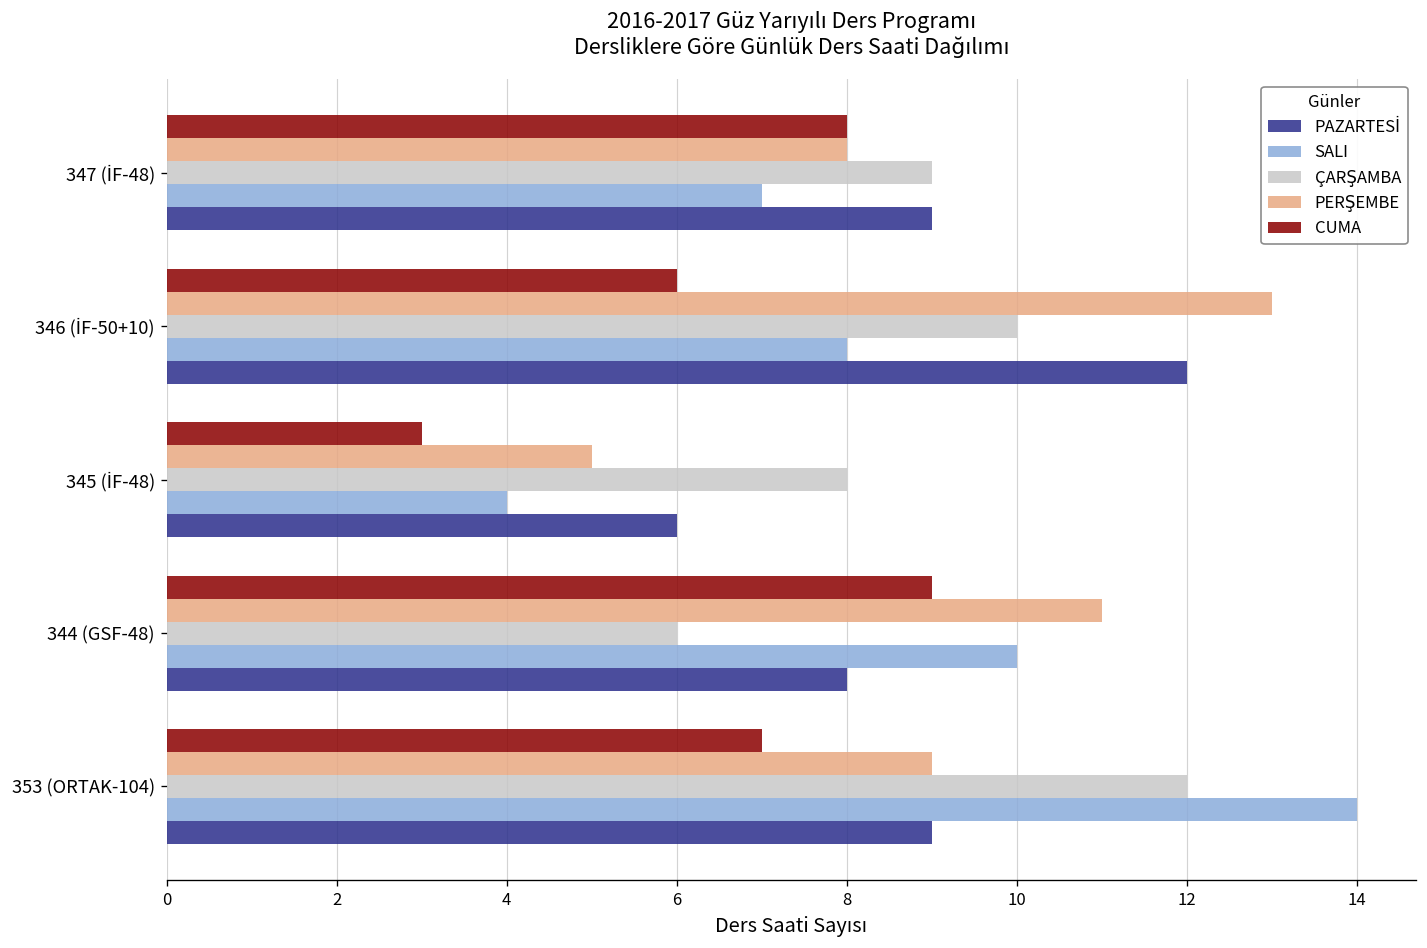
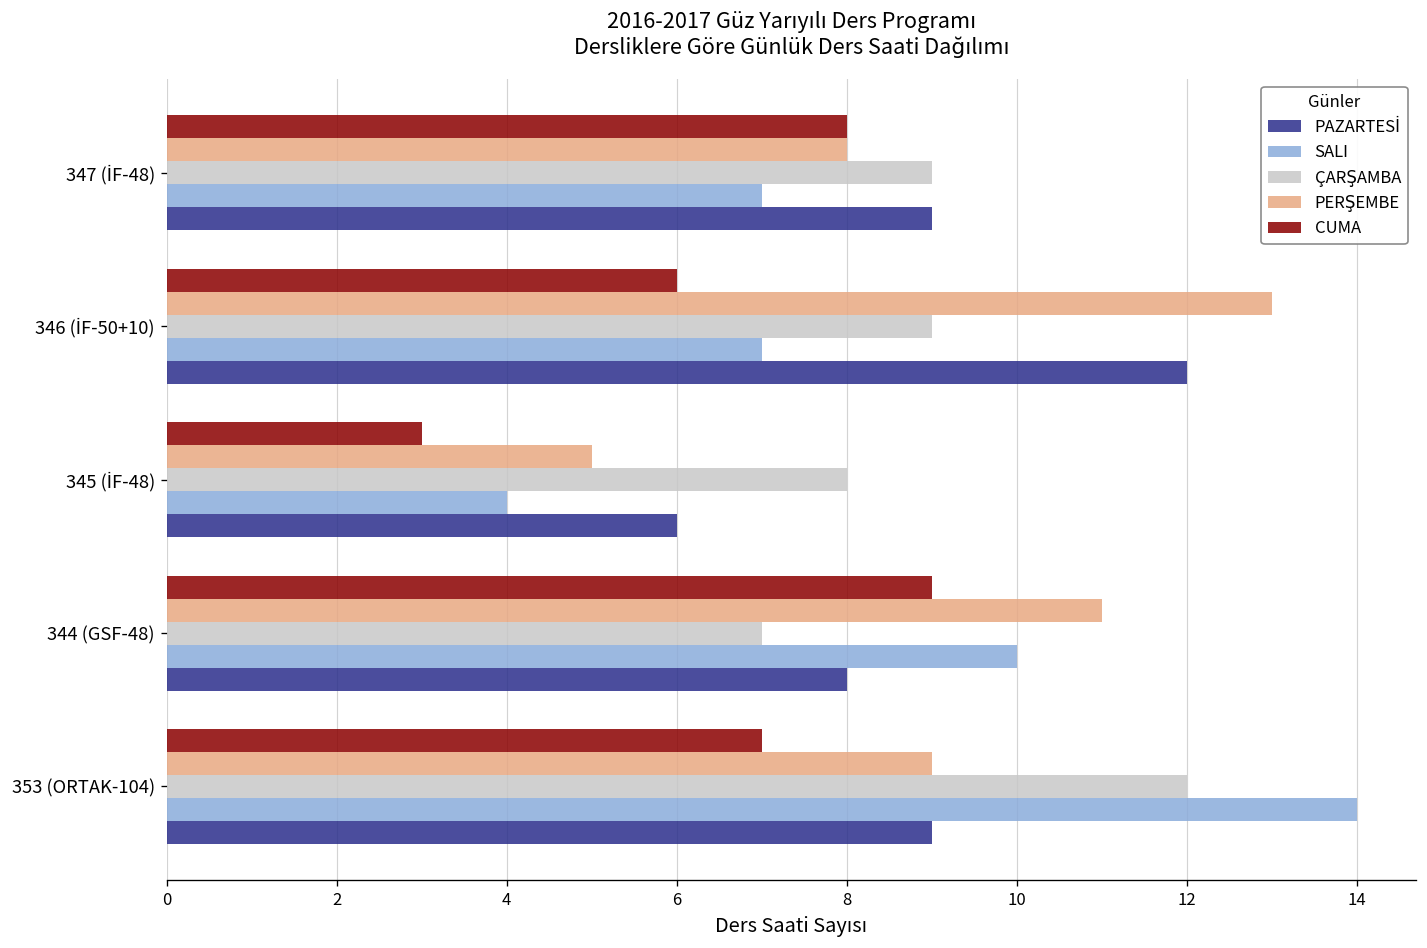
ÇARŞAMBA, 346 (İF-50+10): 10 -> 9
SALI, 346 (İF-50+10): 8 -> 7
ÇARŞAMBA, 344 (GSF-48): 6 -> 7
